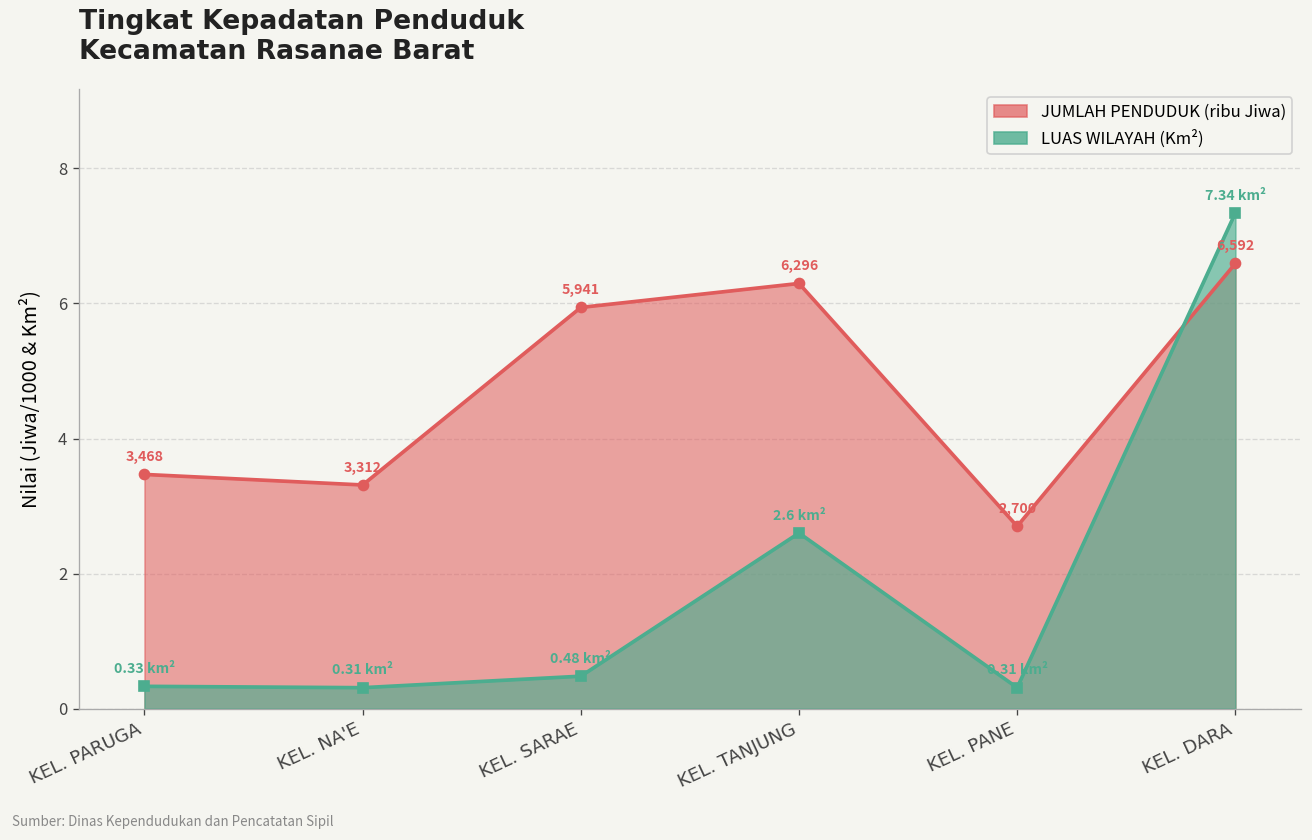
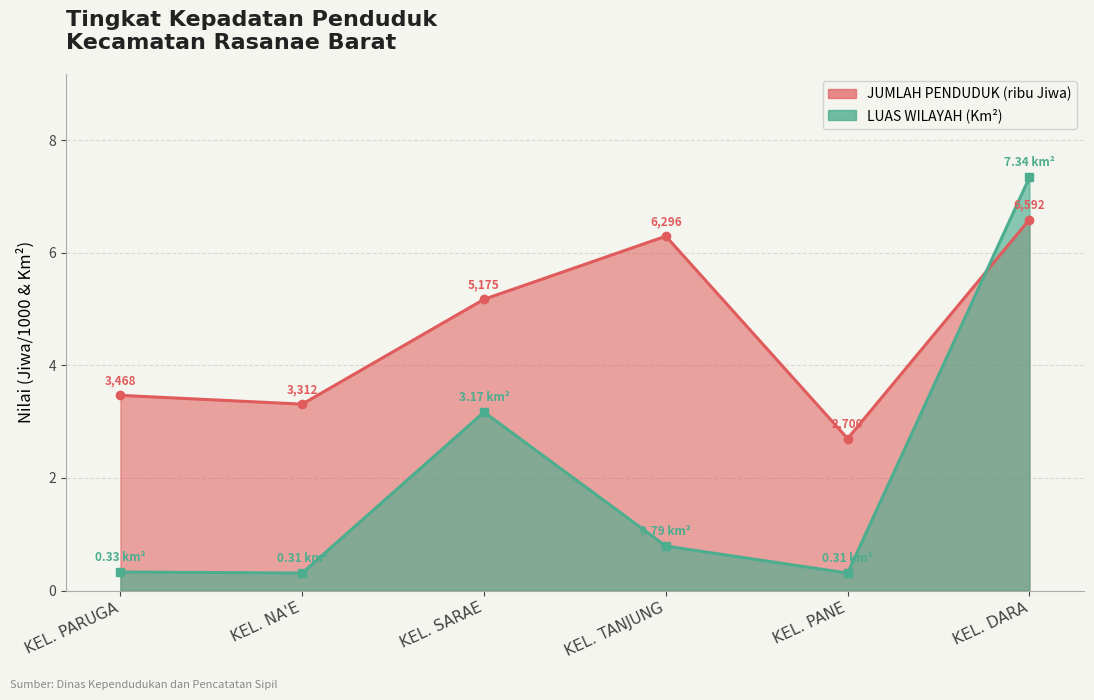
JUMLAH PENDUDUK (ribu Jiwa), KEL. SARAE: 5,941 -> 5,175
LUAS WILAYAH (Km²), KEL. SARAE: 0.48 -> 3.17
LUAS WILAYAH (Km²), KEL. TANJUNG: 2.6 -> 0.79
